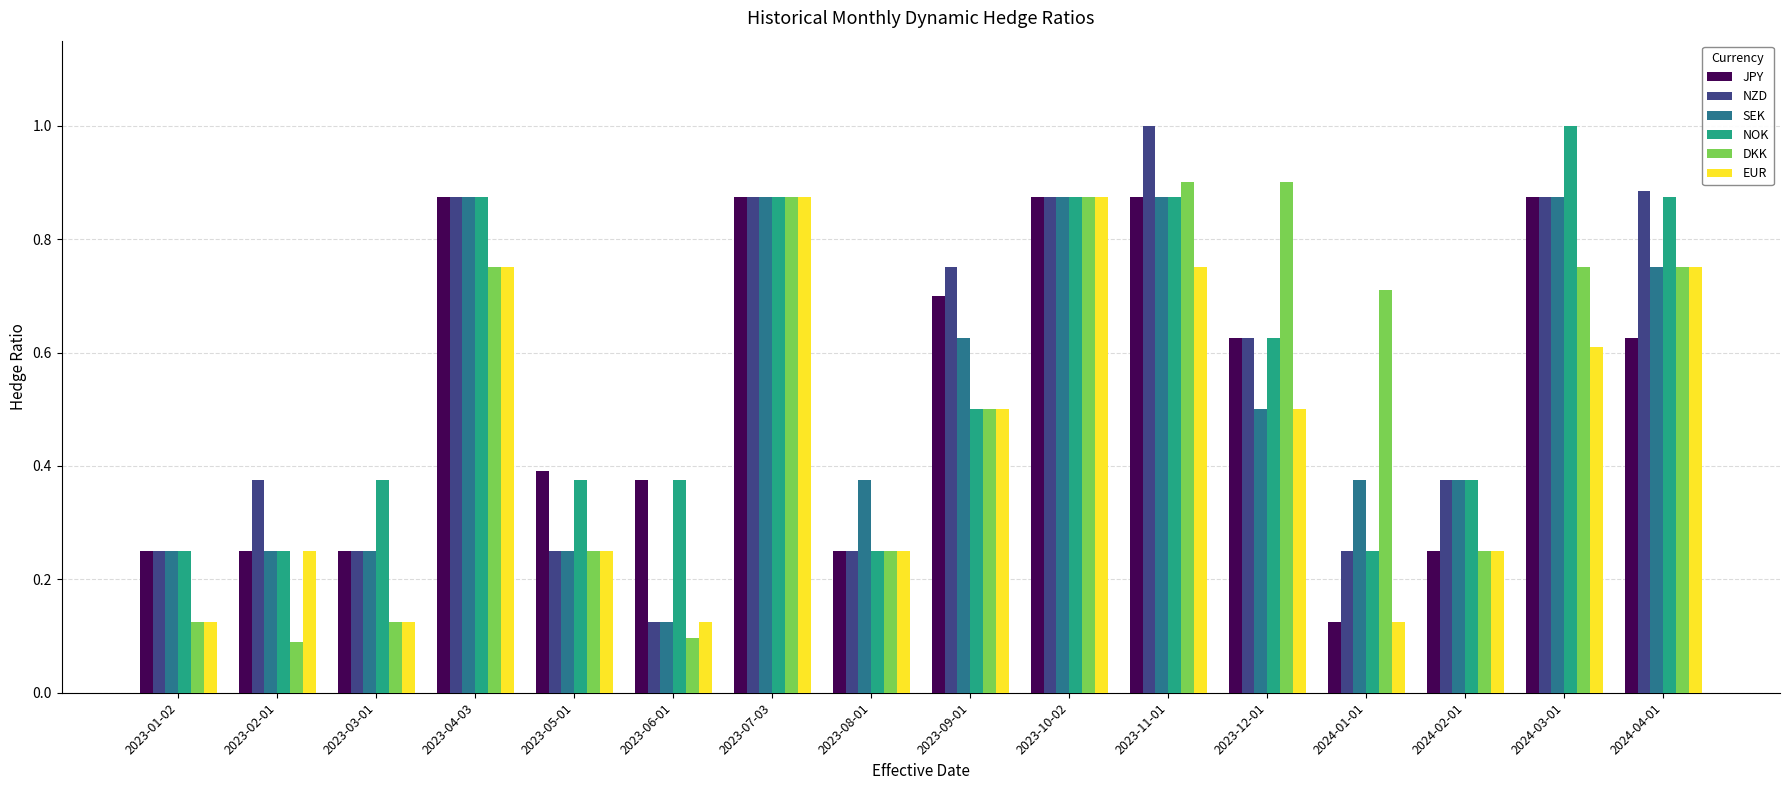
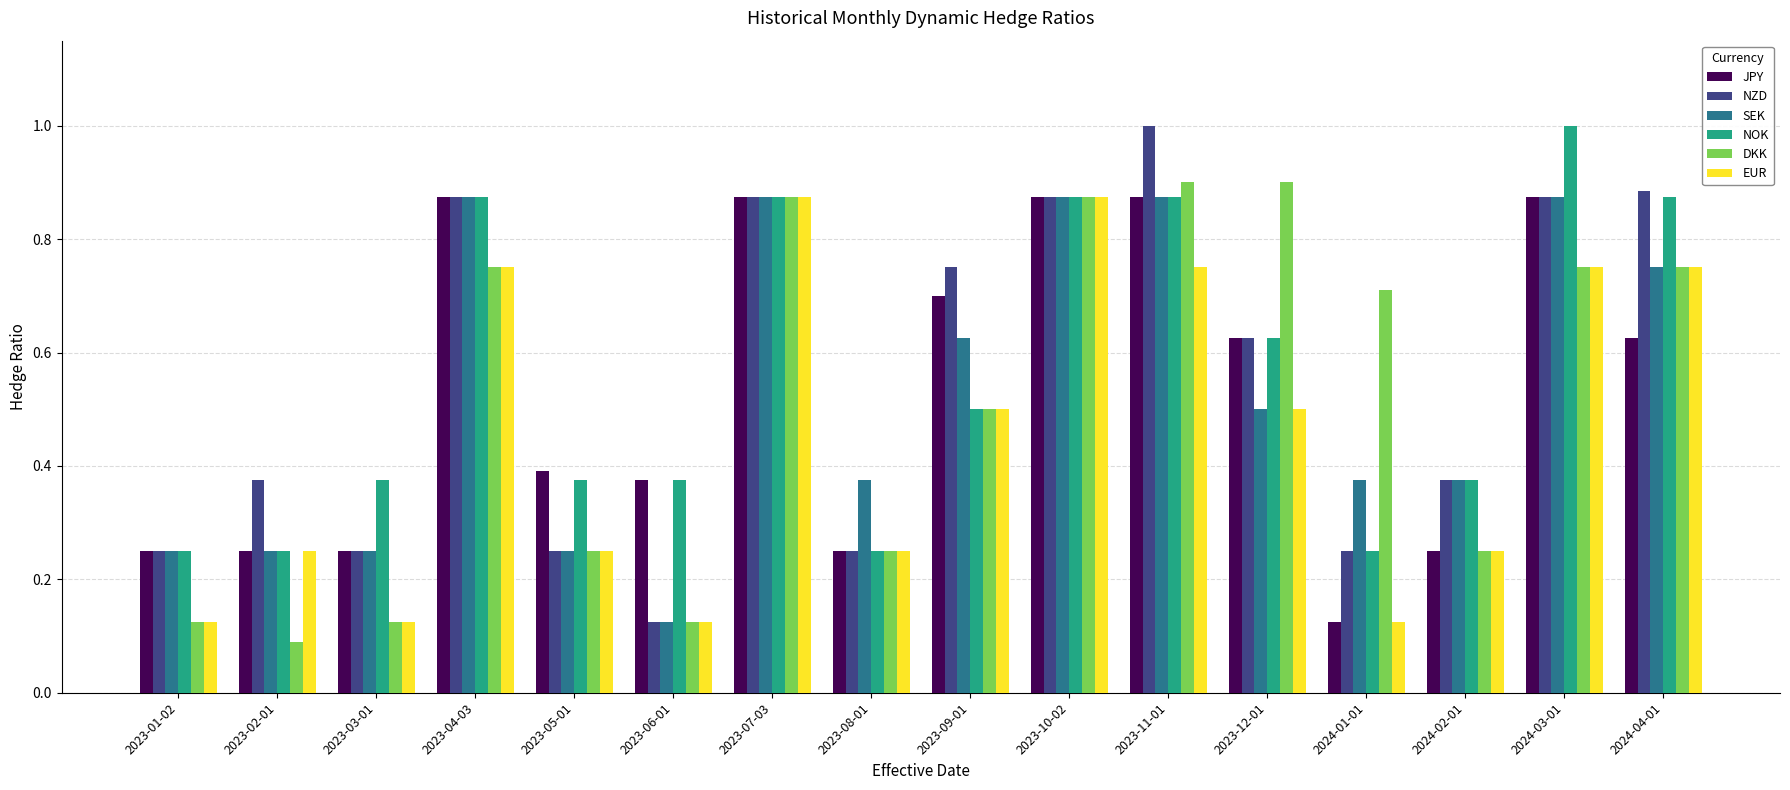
DKK, 2023-06-01: 0.10 -> 0.13
EUR, 2024-03-01: 0.61 -> 0.75
